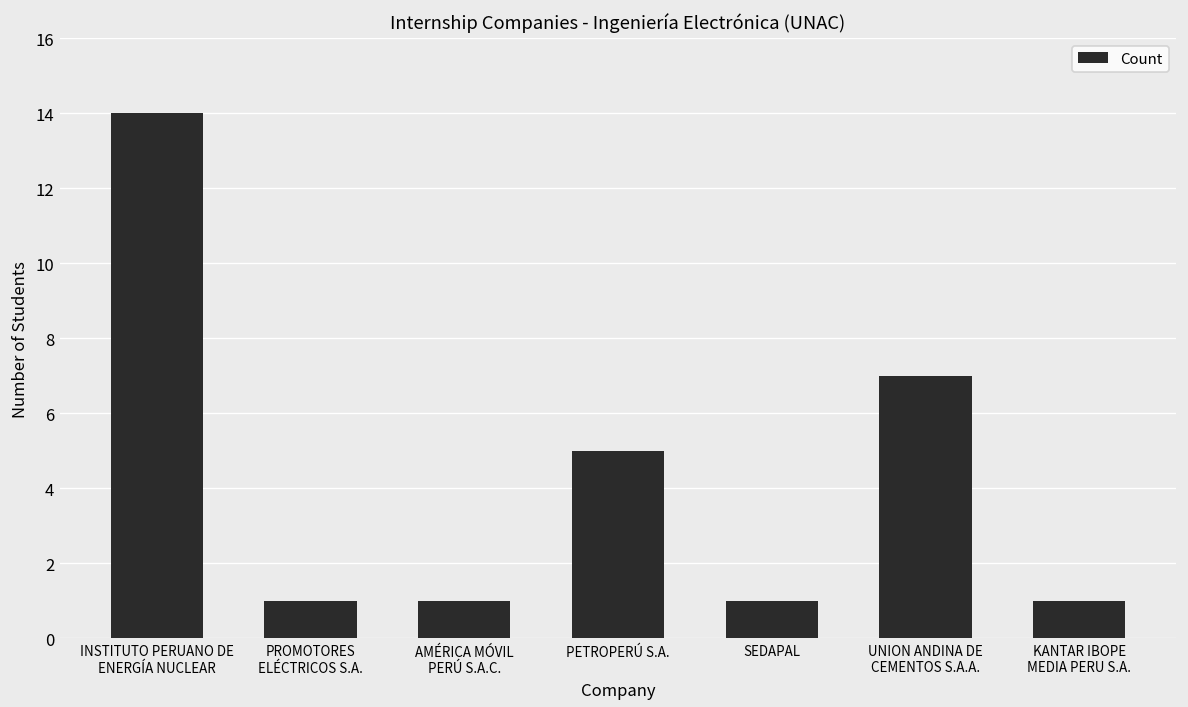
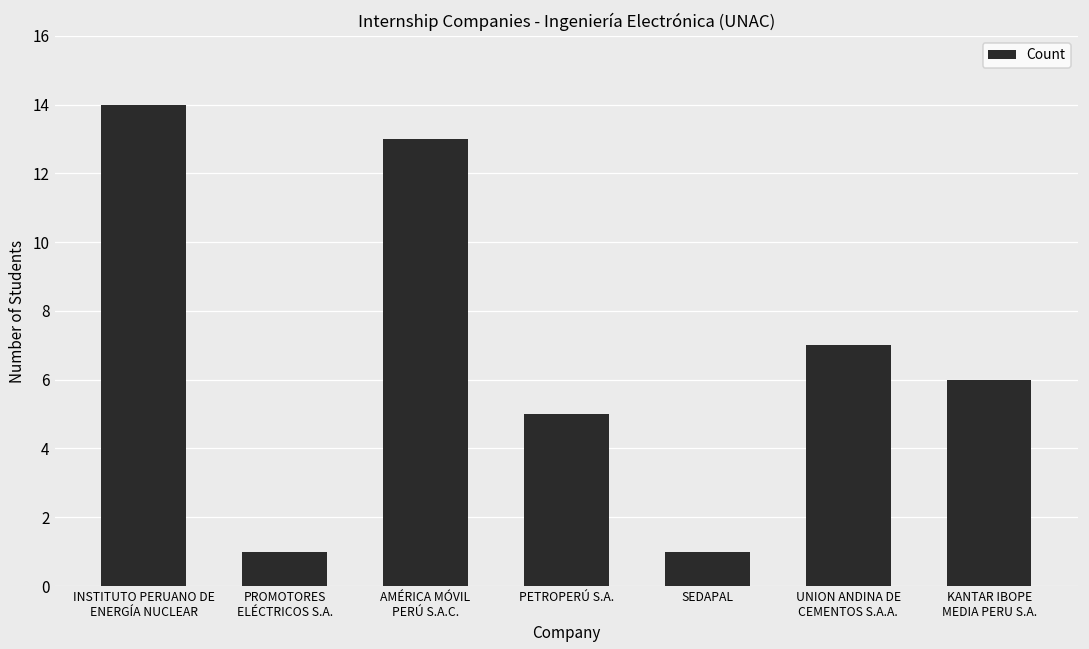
AMÉRICA MÓVIL PERÚ S.A.C.: 1 -> 13
KANTAR IBOPE MEDIA PERU S.A.: 1 -> 6
